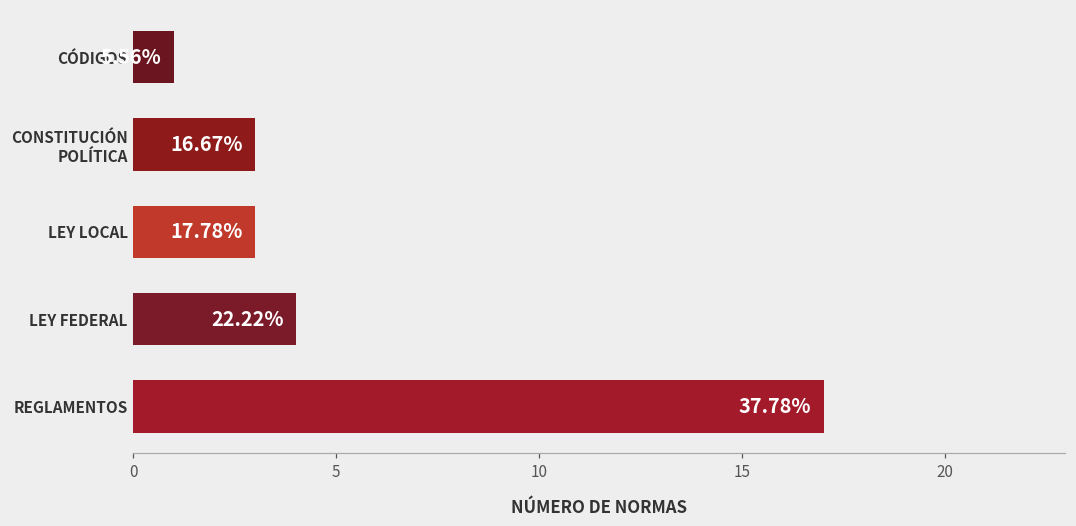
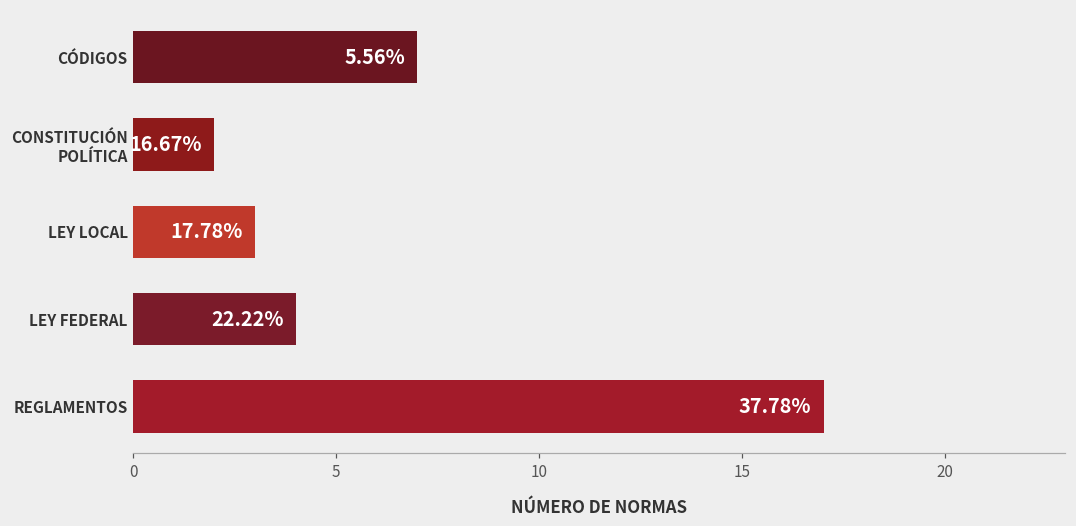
CÓDIGOS: 1 -> 7
CONSTITUCIÓN POLÍTICA: 3 -> 2
